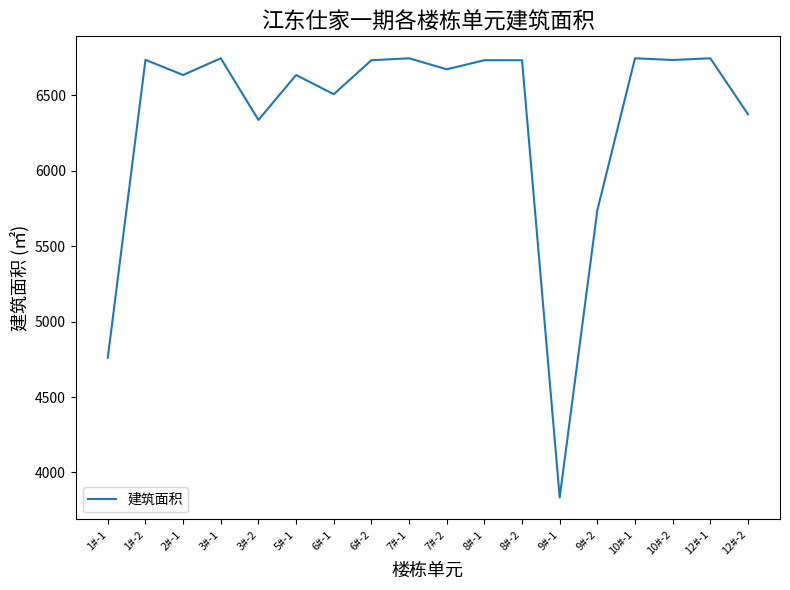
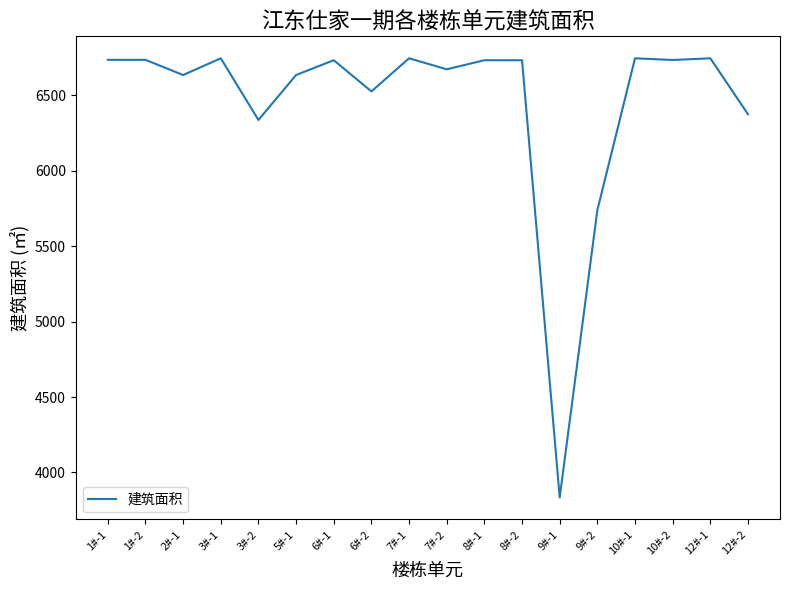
1#-1: 4760 -> 6740
6#-1: 6510 -> 6730
6#-2: 6730 -> 6530
